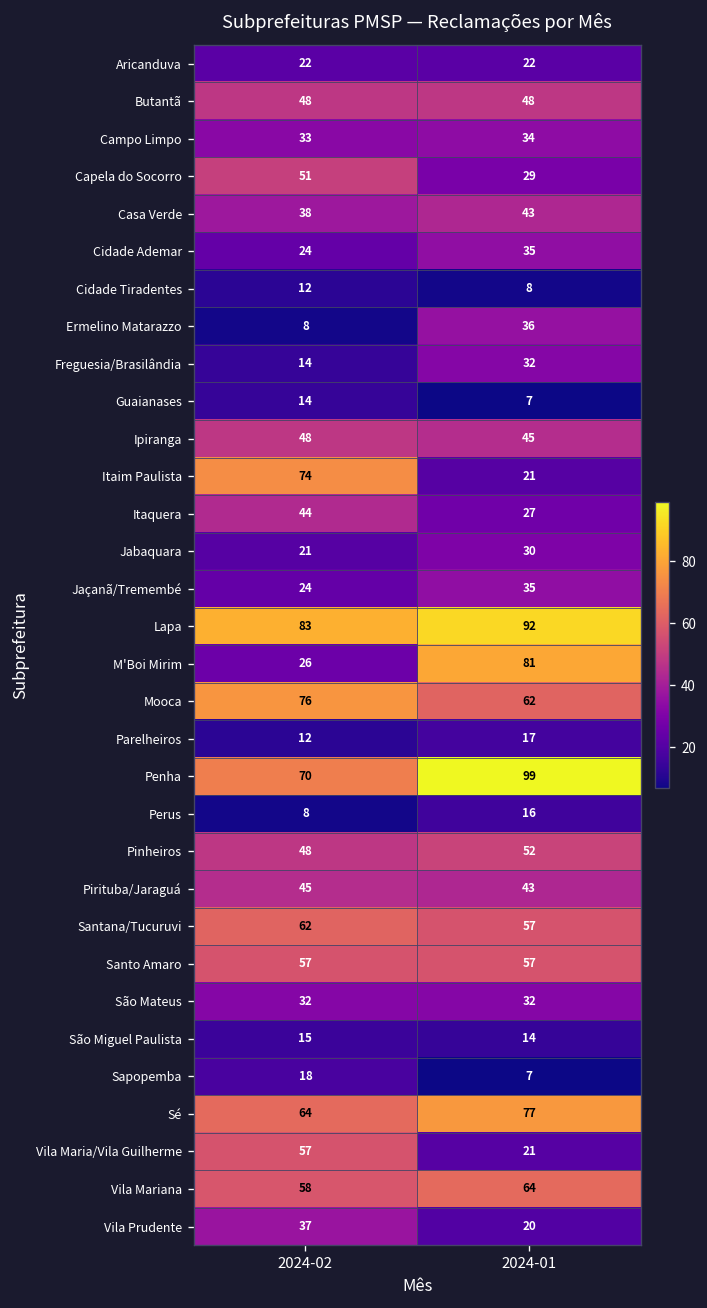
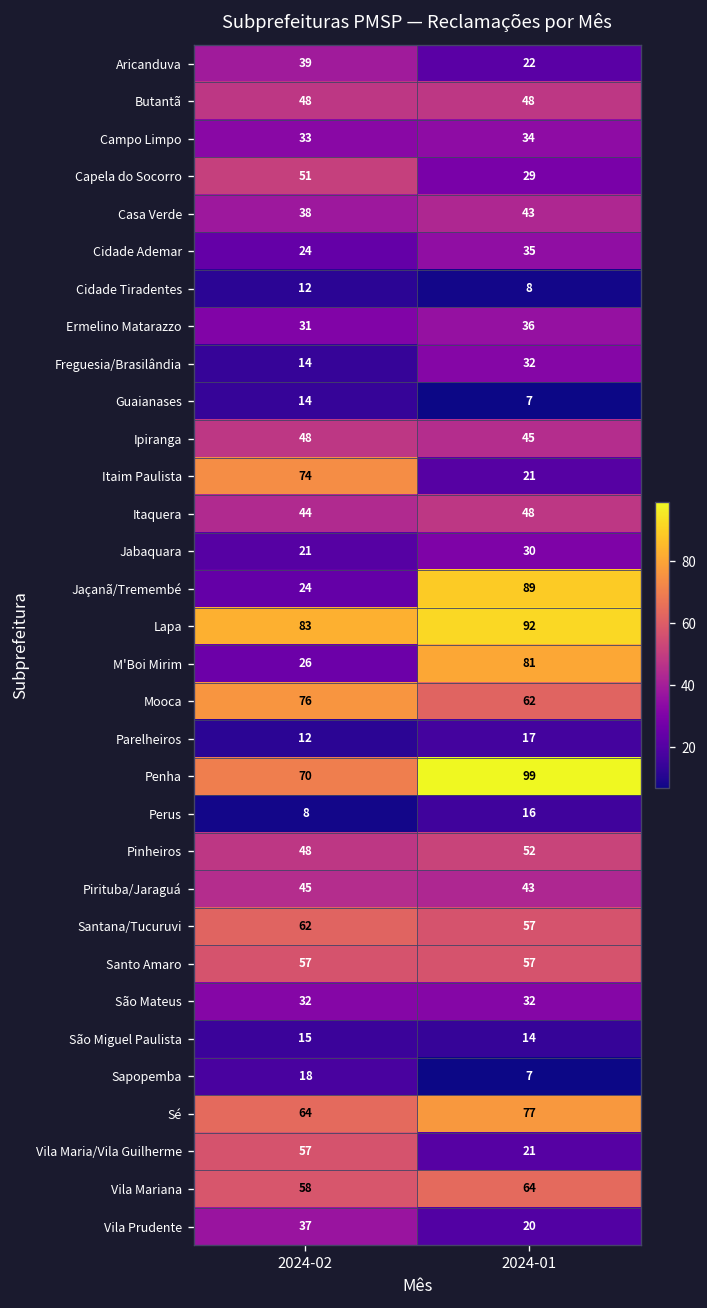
Aricanduva, 2024-02: 22 -> 39
Ermelino Matarazzo, 2024-02: 8 -> 31
Itaquera, 2024-01: 27 -> 48
Jaçanã/Tremembé, 2024-01: 35 -> 89
